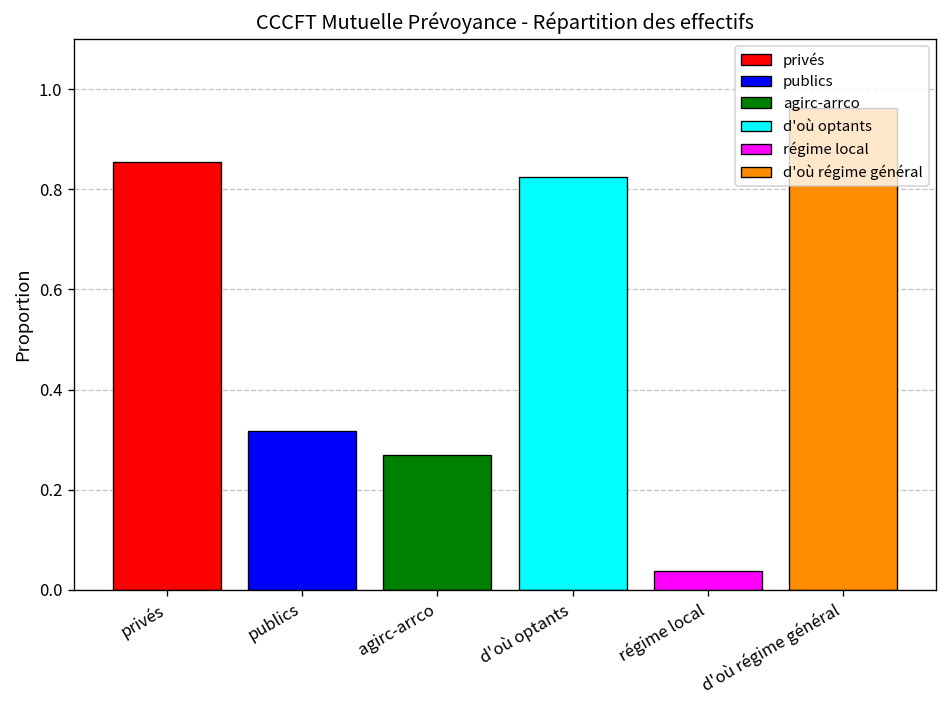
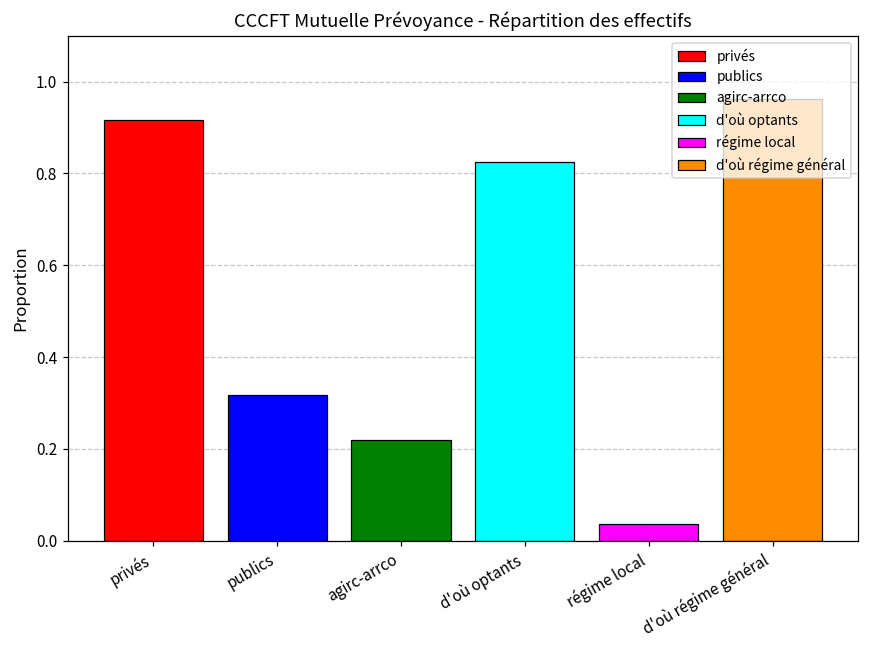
privés: 0.85 -> 0.92
agirc-arrco: 0.27 -> 0.22
